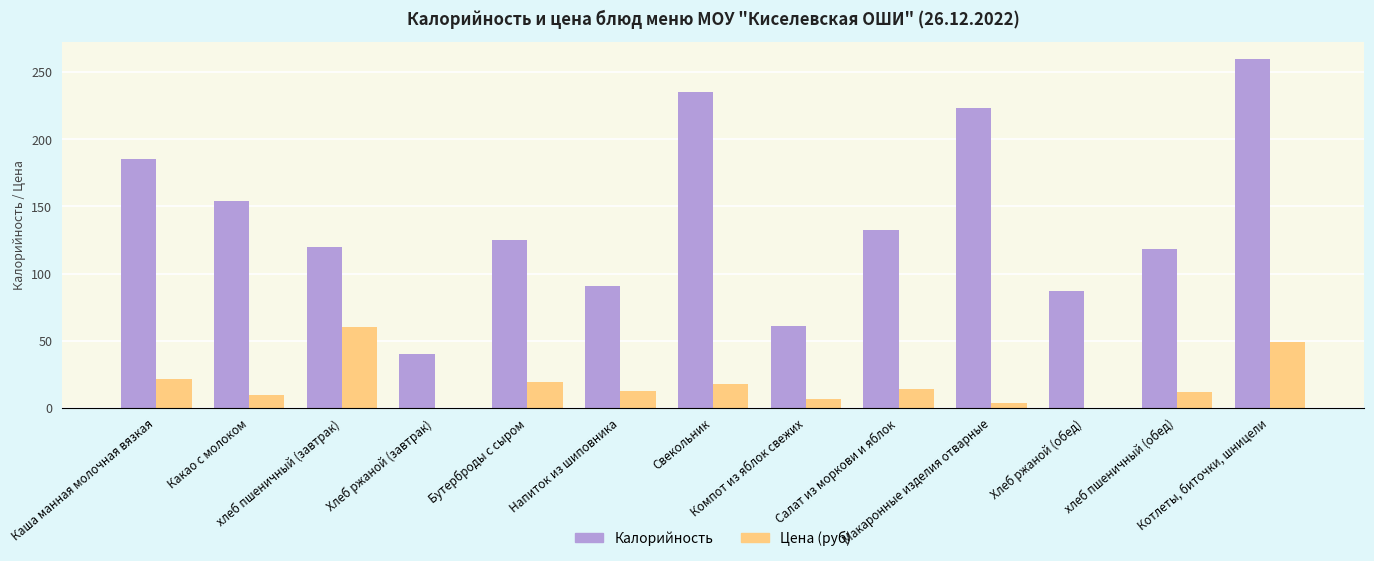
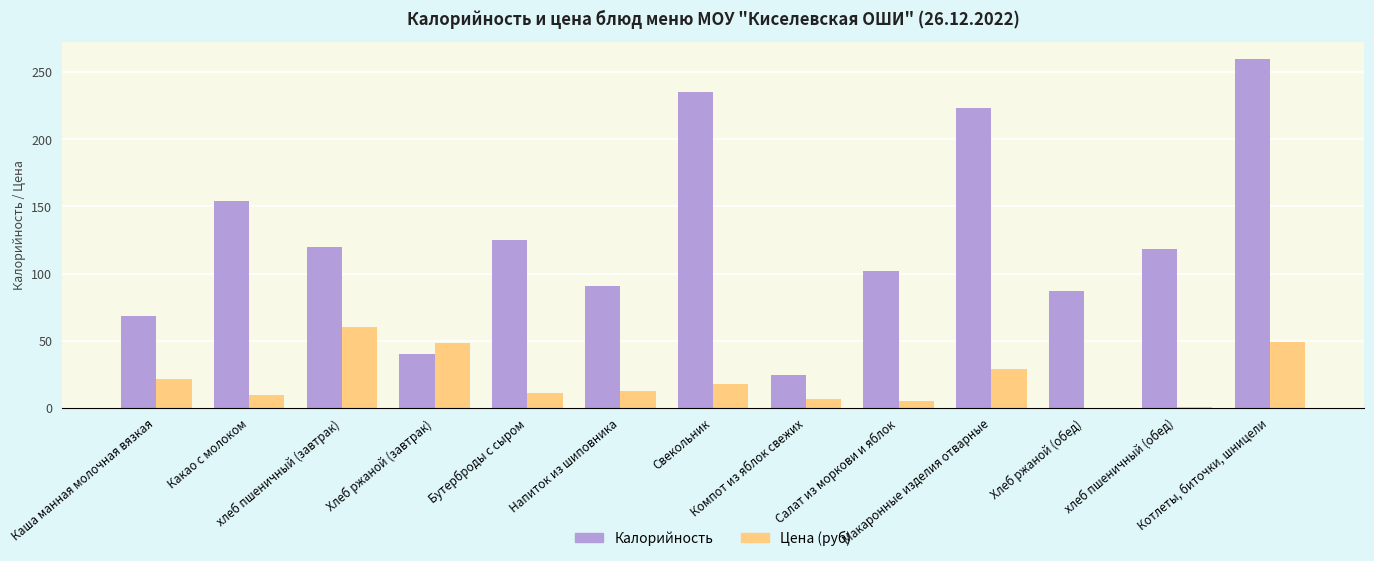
Калорийность, Каша манная молочная вязкая: 185 -> 68
Цена (руб), Хлеб ржаной (завтрак): 0 -> 49
Цена (руб), Бутерброды с сыром: 19 -> 11
Калорийность, Компот из яблок свежих: 61 -> 24
Калорийность, Салат из моркови и яблок: 132 -> 102
Цена (руб), Салат из моркови и яблок: 14 -> 5
Цена (руб), Макаронные изделия отварные: 3 -> 29
Цена (руб), хлеб пшеничный (обед): 11 -> 1
